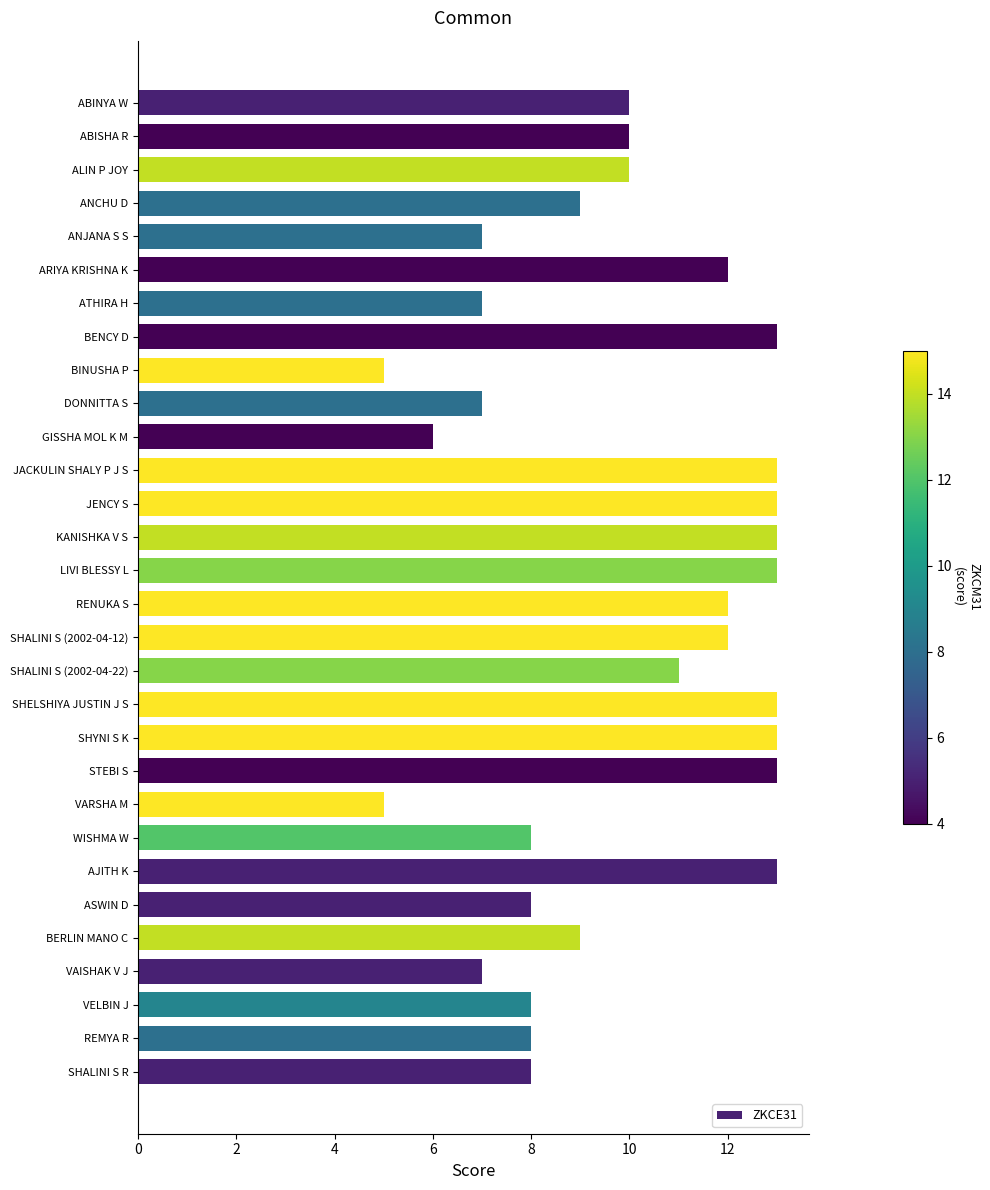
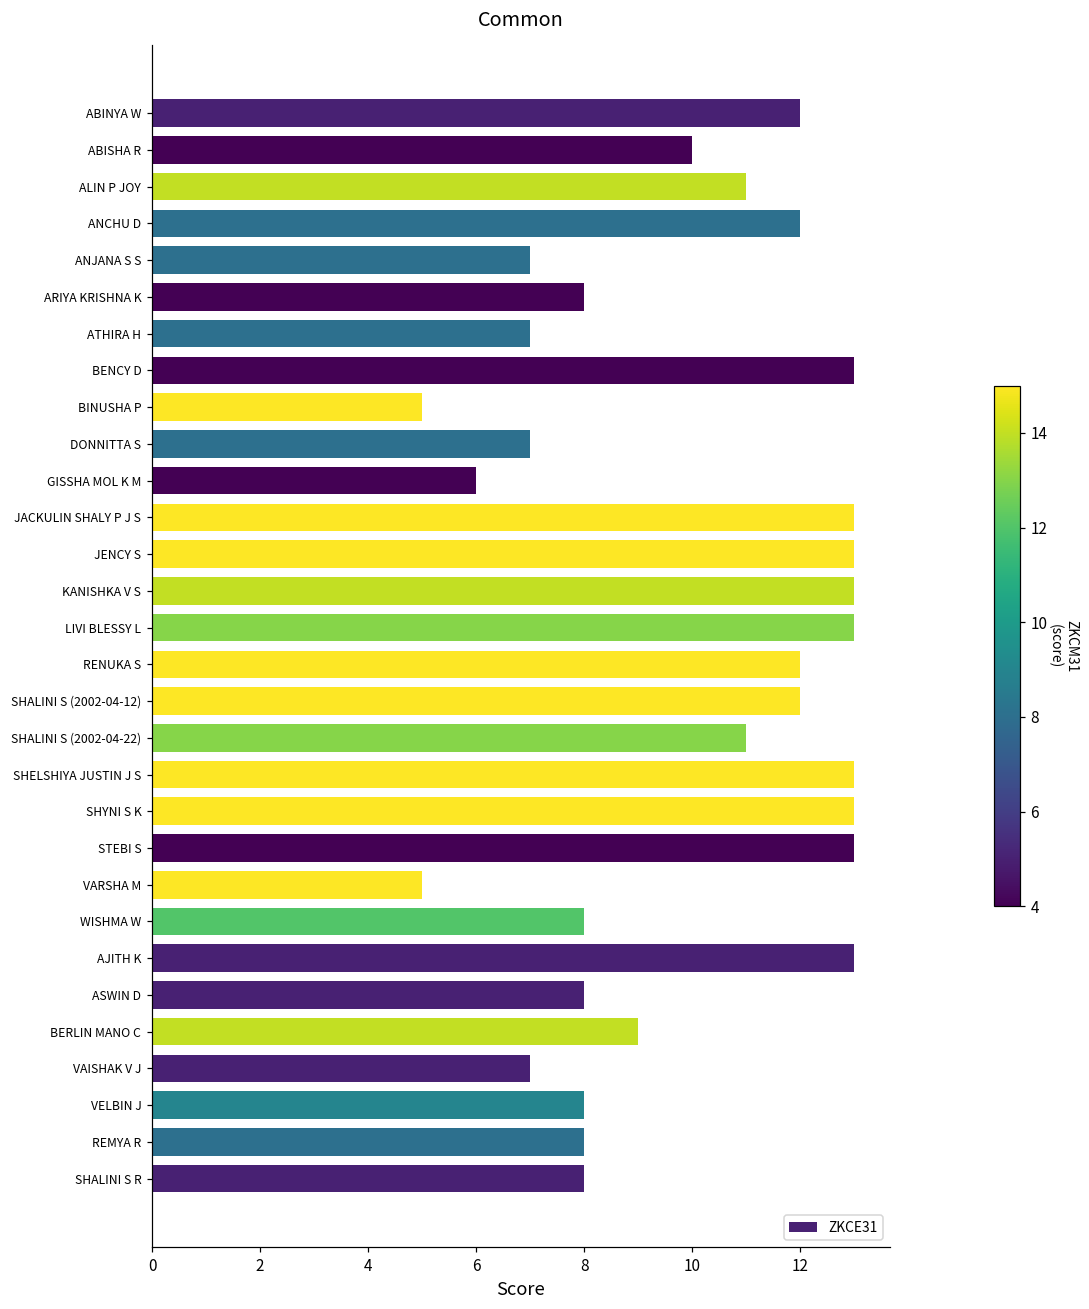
ABINYA W: 10 -> 12
ALIN P JOY: 10 -> 11
ANCHU D: 9 -> 12
ARIYA KRISHNA K: 12 -> 8
